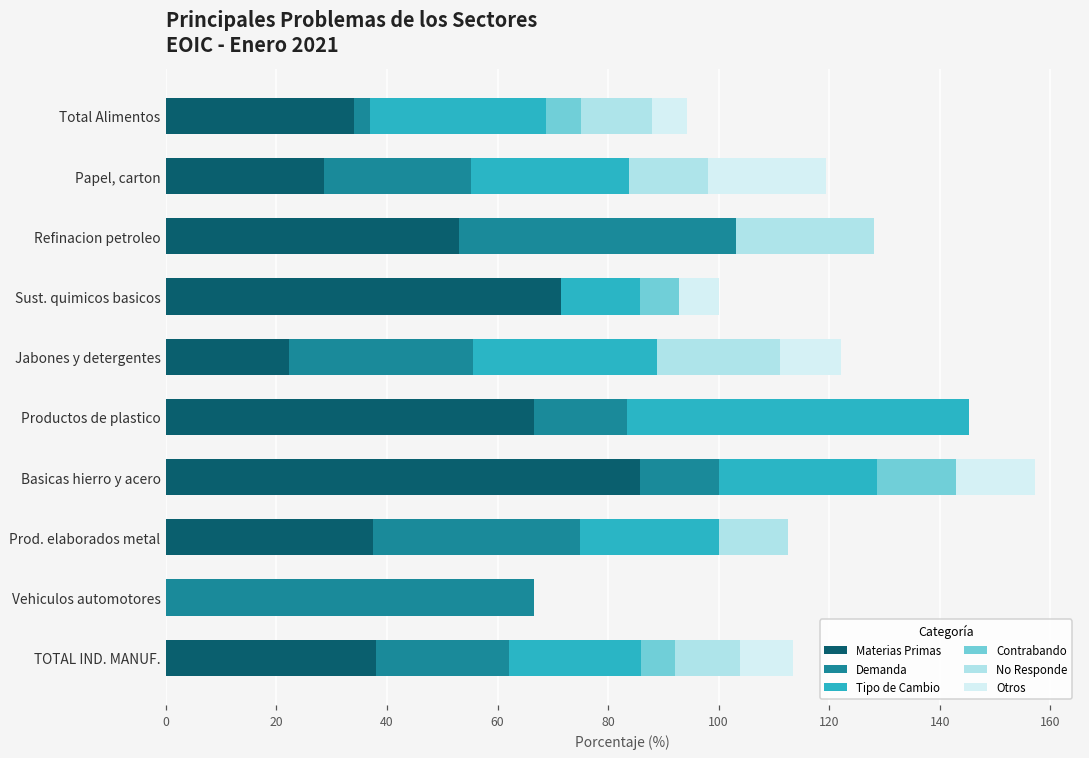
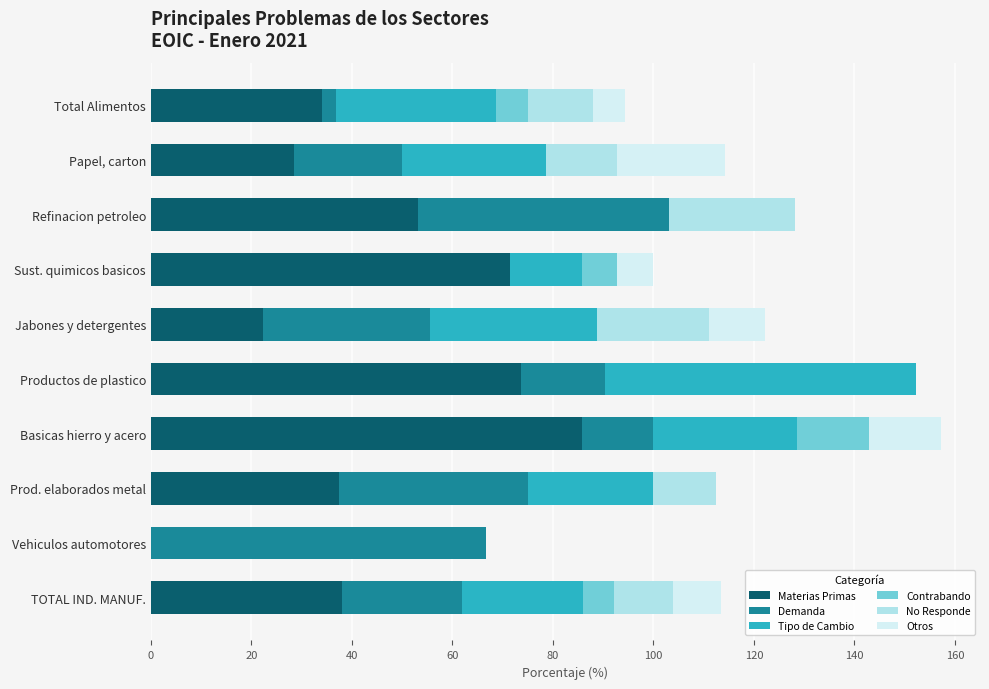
Demanda, Papel, carton: 27 -> 21
Materias Primas, Productos de plastico: 67 -> 74
